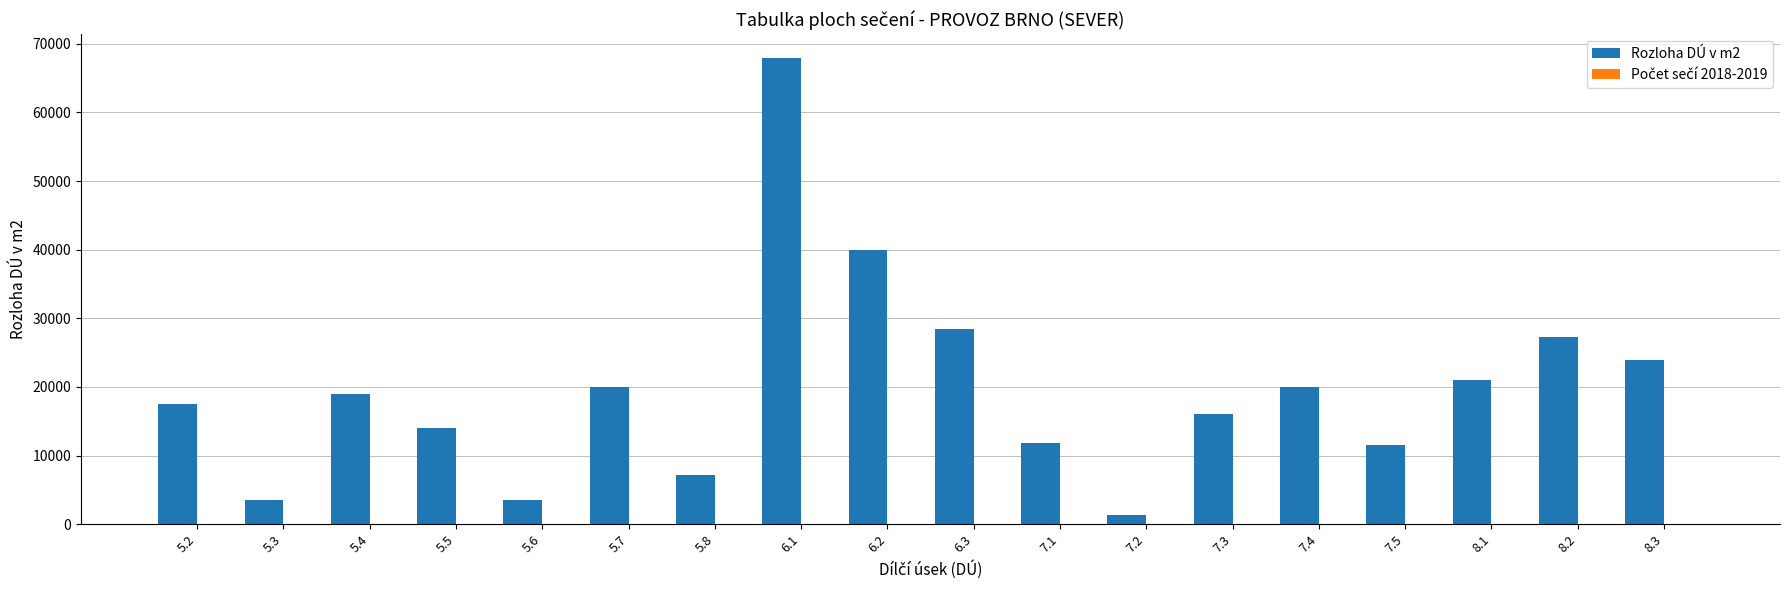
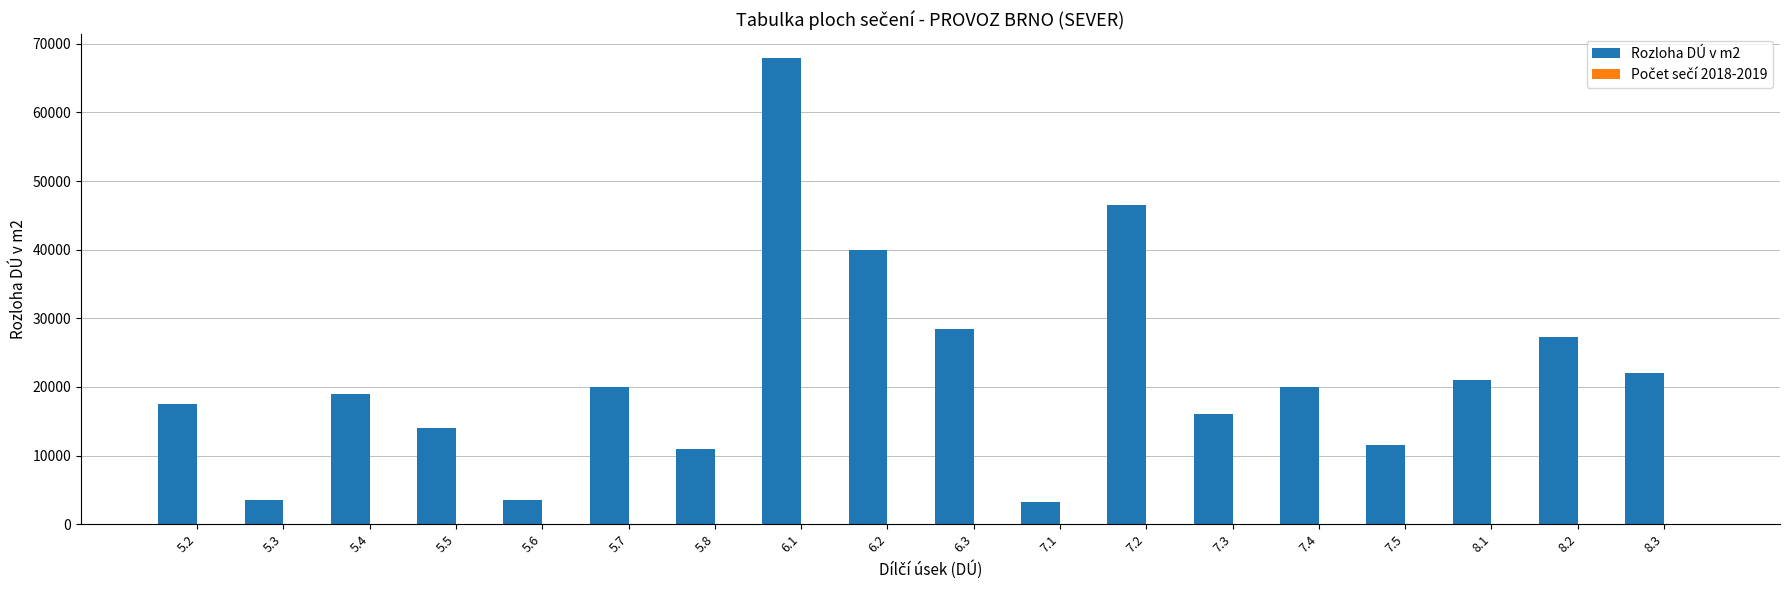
Rozloha DÚ v m2, 5.8: 7000 -> 11000
Rozloha DÚ v m2, 7.1: 12000 -> 3000
Rozloha DÚ v m2, 7.2: 1000 -> 47000
Rozloha DÚ v m2, 8.3: 24000 -> 22000
